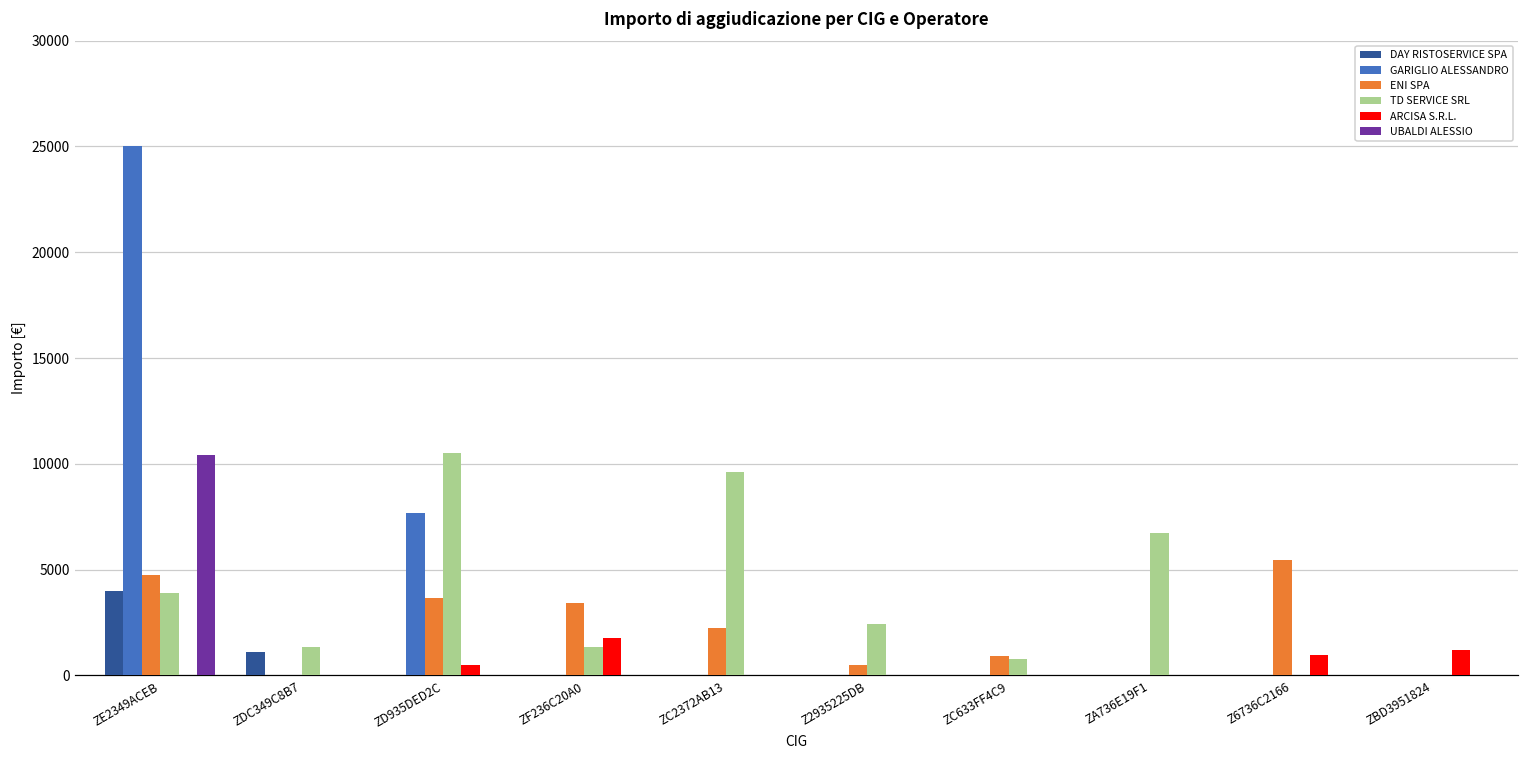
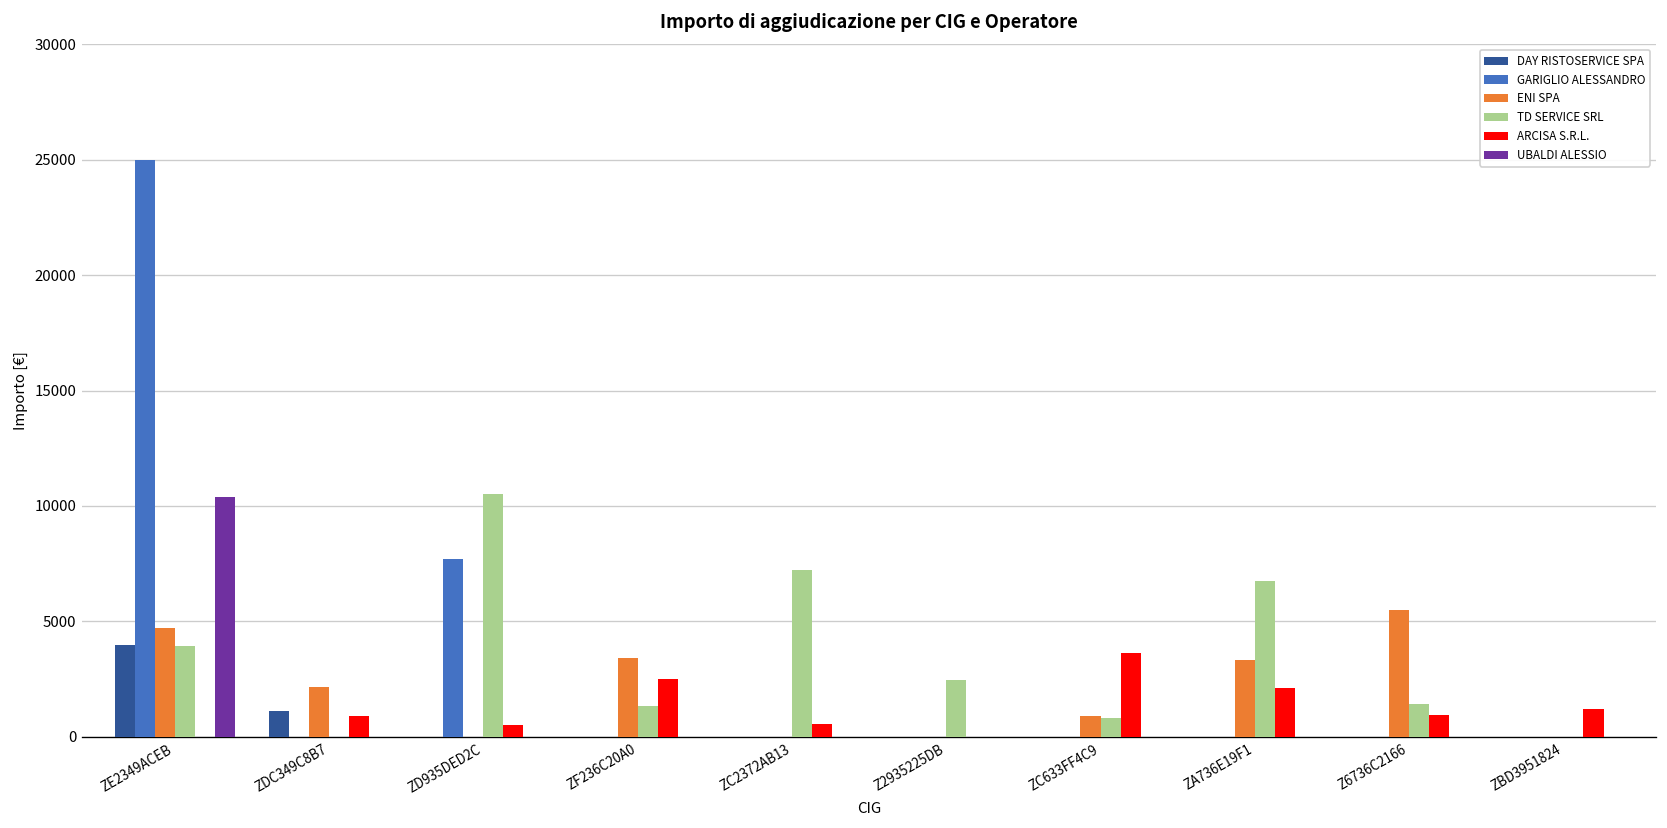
ENI SPA, ZDC349C8B7: 0 -> 2100
TD SERVICE SRL, ZDC349C8B7: 1300 -> 0
ARCISA S.R.L., ZDC349C8B7: 0 -> 900
ENI SPA, ZD935DED2C: 3700 -> 0
ARCISA S.R.L., ZF236C20A0: 1800 -> 2500
ENI SPA, ZC2372AB13: 2300 -> 0
TD SERVICE SRL, ZC2372AB13: 9600 -> 7200
ARCISA S.R.L., ZC2372AB13: 0 -> 500
ENI SPA, Z2935225DB: 500 -> 0
ARCISA S.R.L., ZC633FF4C9: 0 -> 3600
ENI SPA, ZA736E19F1: 0 -> 3300
ARCISA S.R.L., ZA736E19F1: 0 -> 2100
TD SERVICE SRL, Z6736C2166: 0 -> 1400
